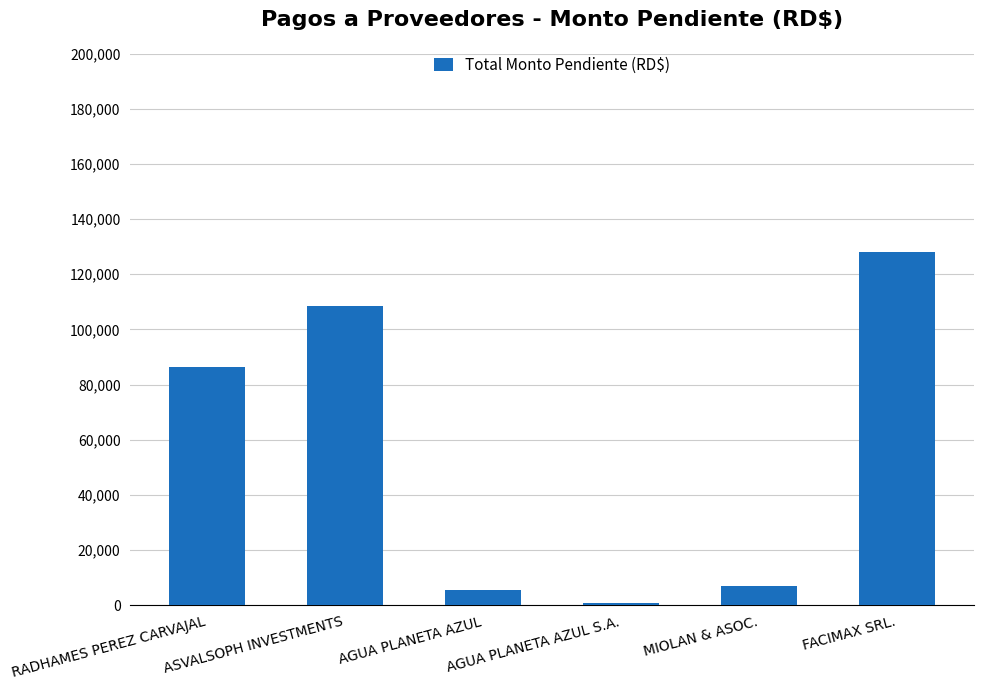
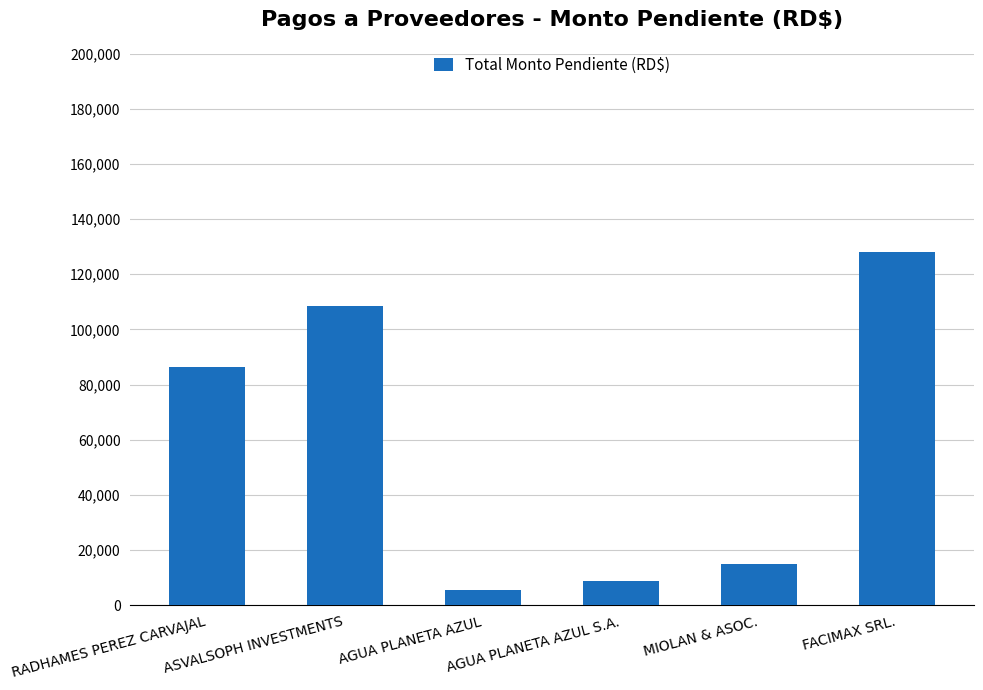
AGUA PLANETA AZUL S.A.: 1,000 -> 9,000
MIOLAN & ASOC.: 7,000 -> 15,000
